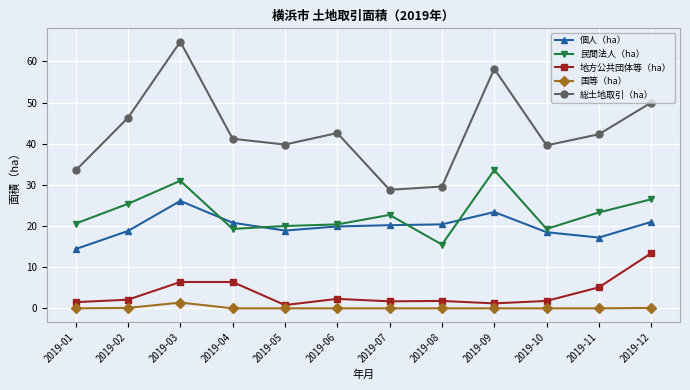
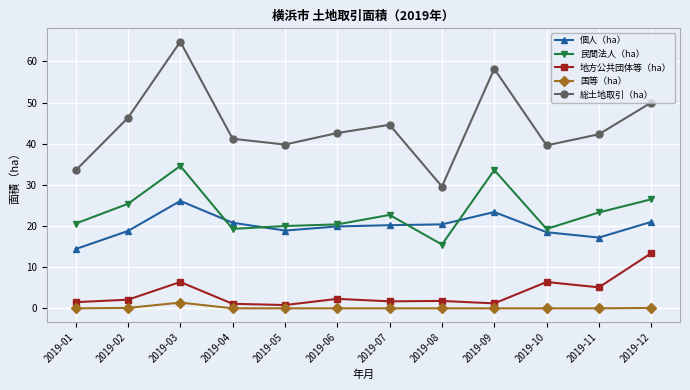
民間法人（ha）, 2019-03: 31 -> 35
地方公共団体等（ha）, 2019-04: 6 -> 1
総土地取引（ha）, 2019-07: 29 -> 45
地方公共団体等（ha）, 2019-10: 2 -> 6
